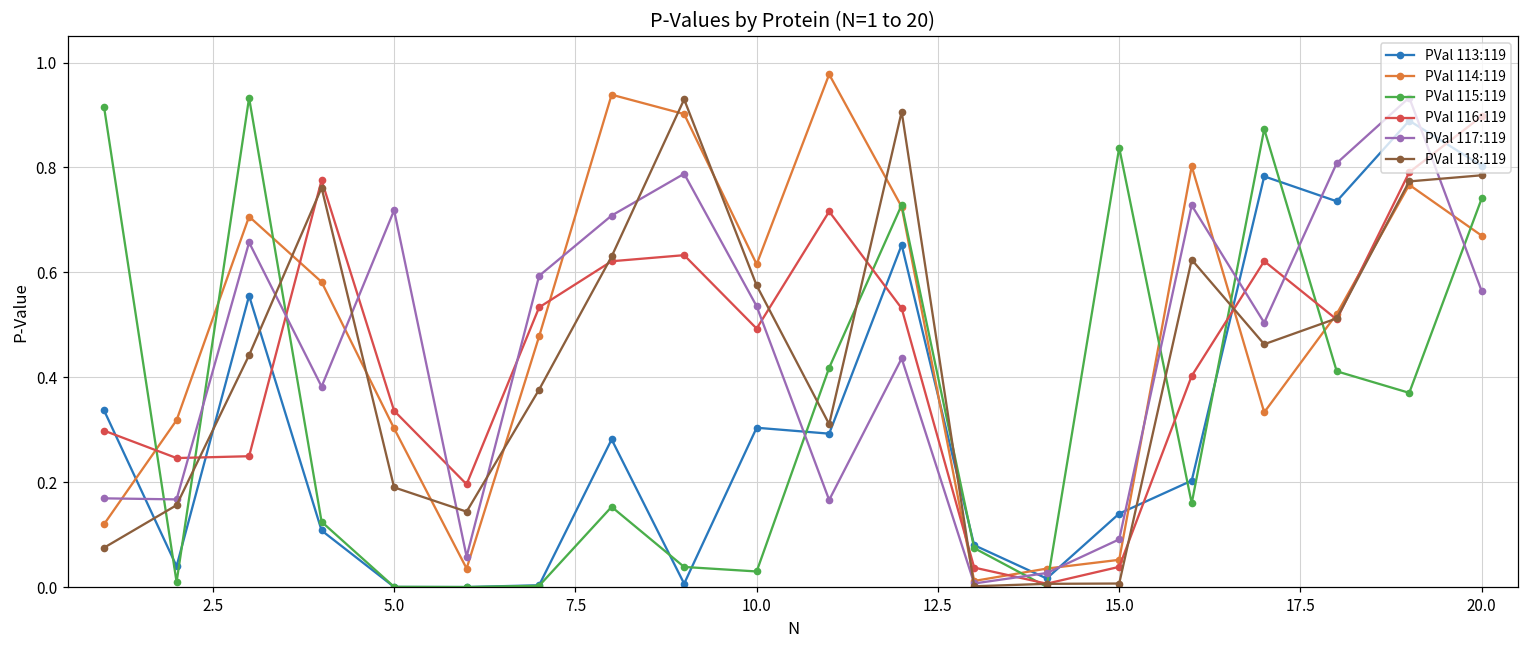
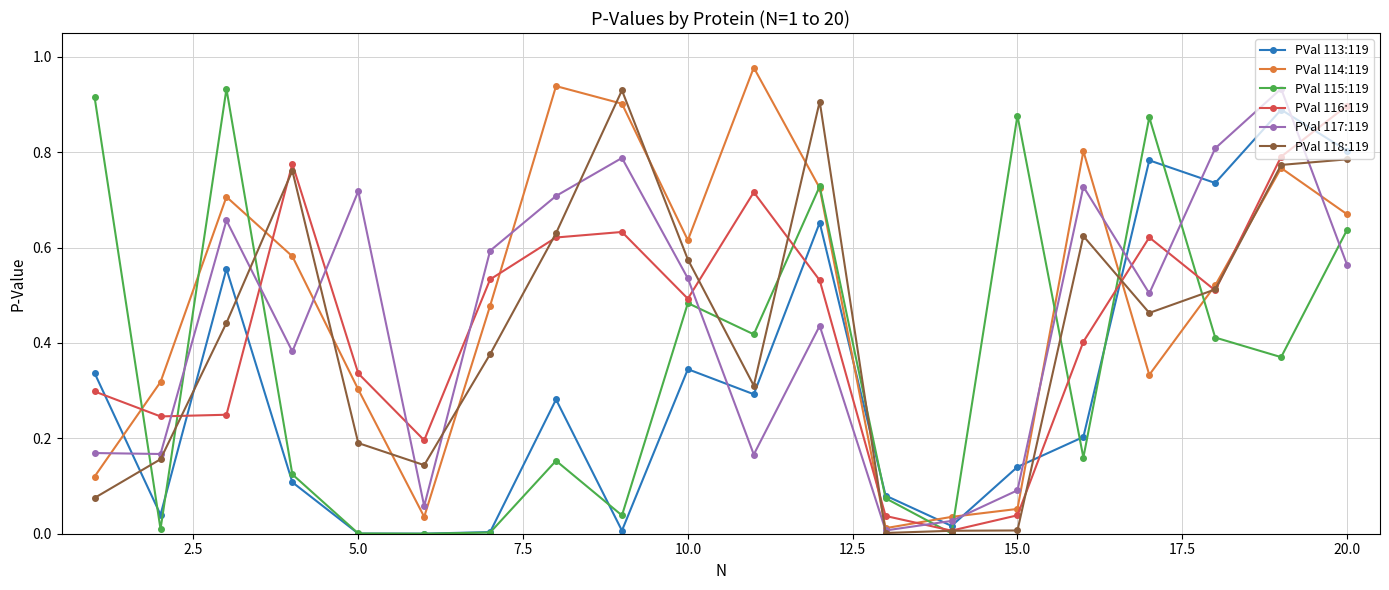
PVal 113:119, 10.0: 0.30 -> 0.35
PVal 115:119, 10.0: 0.03 -> 0.48
PVal 115:119, 15.0: 0.84 -> 0.88
PVal 115:119, 20.0: 0.74 -> 0.64
